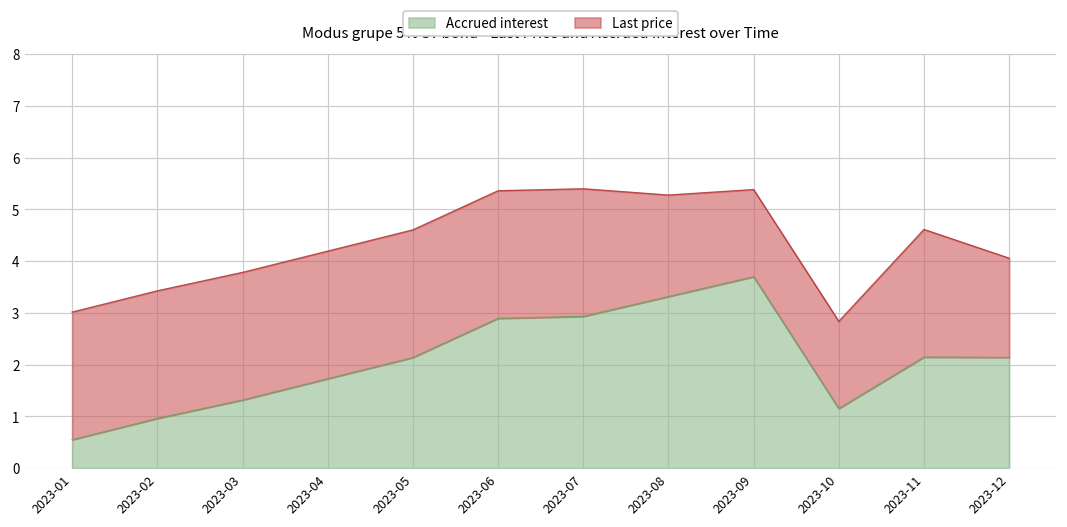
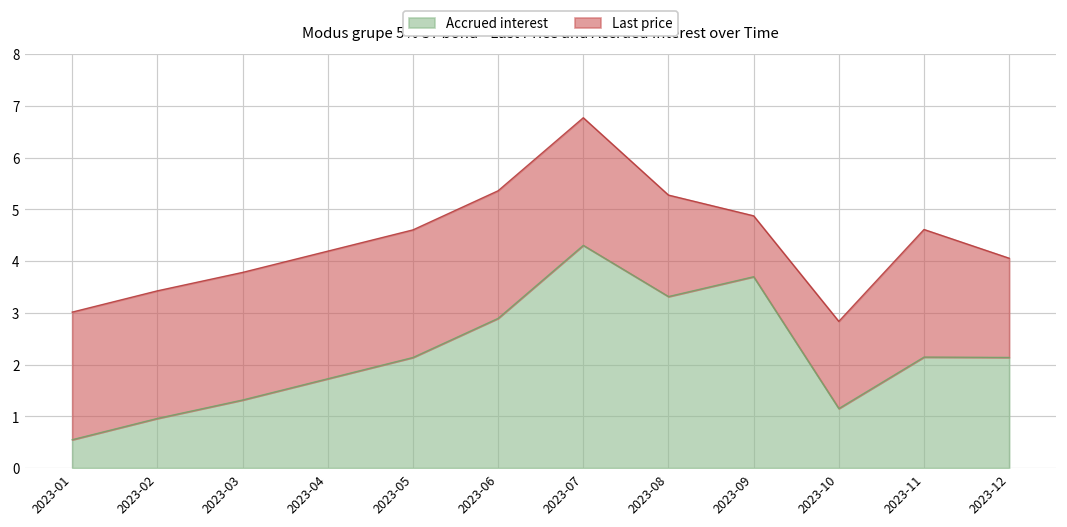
Accrued interest, 2023-07: 2.9 -> 4.3
Last price, 2023-09: 1.7 -> 1.2
